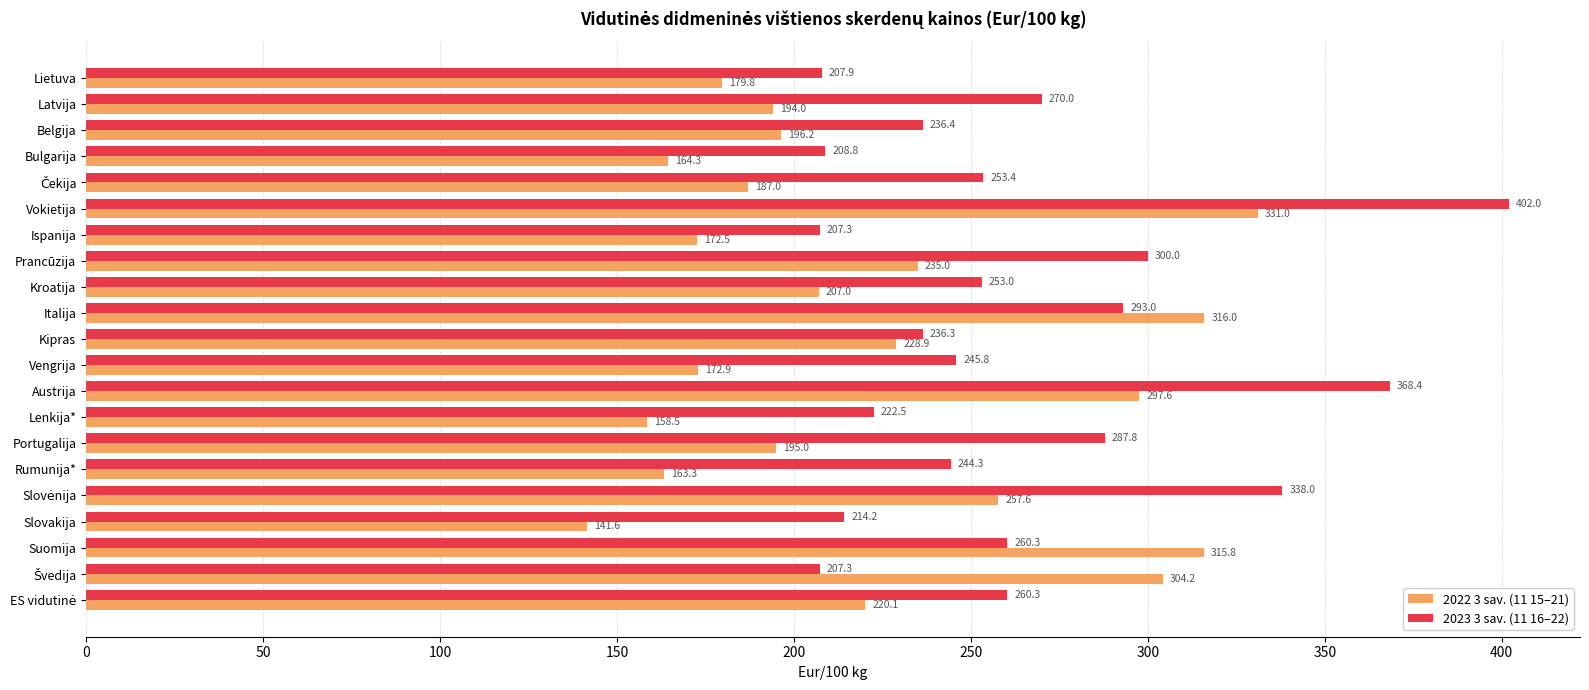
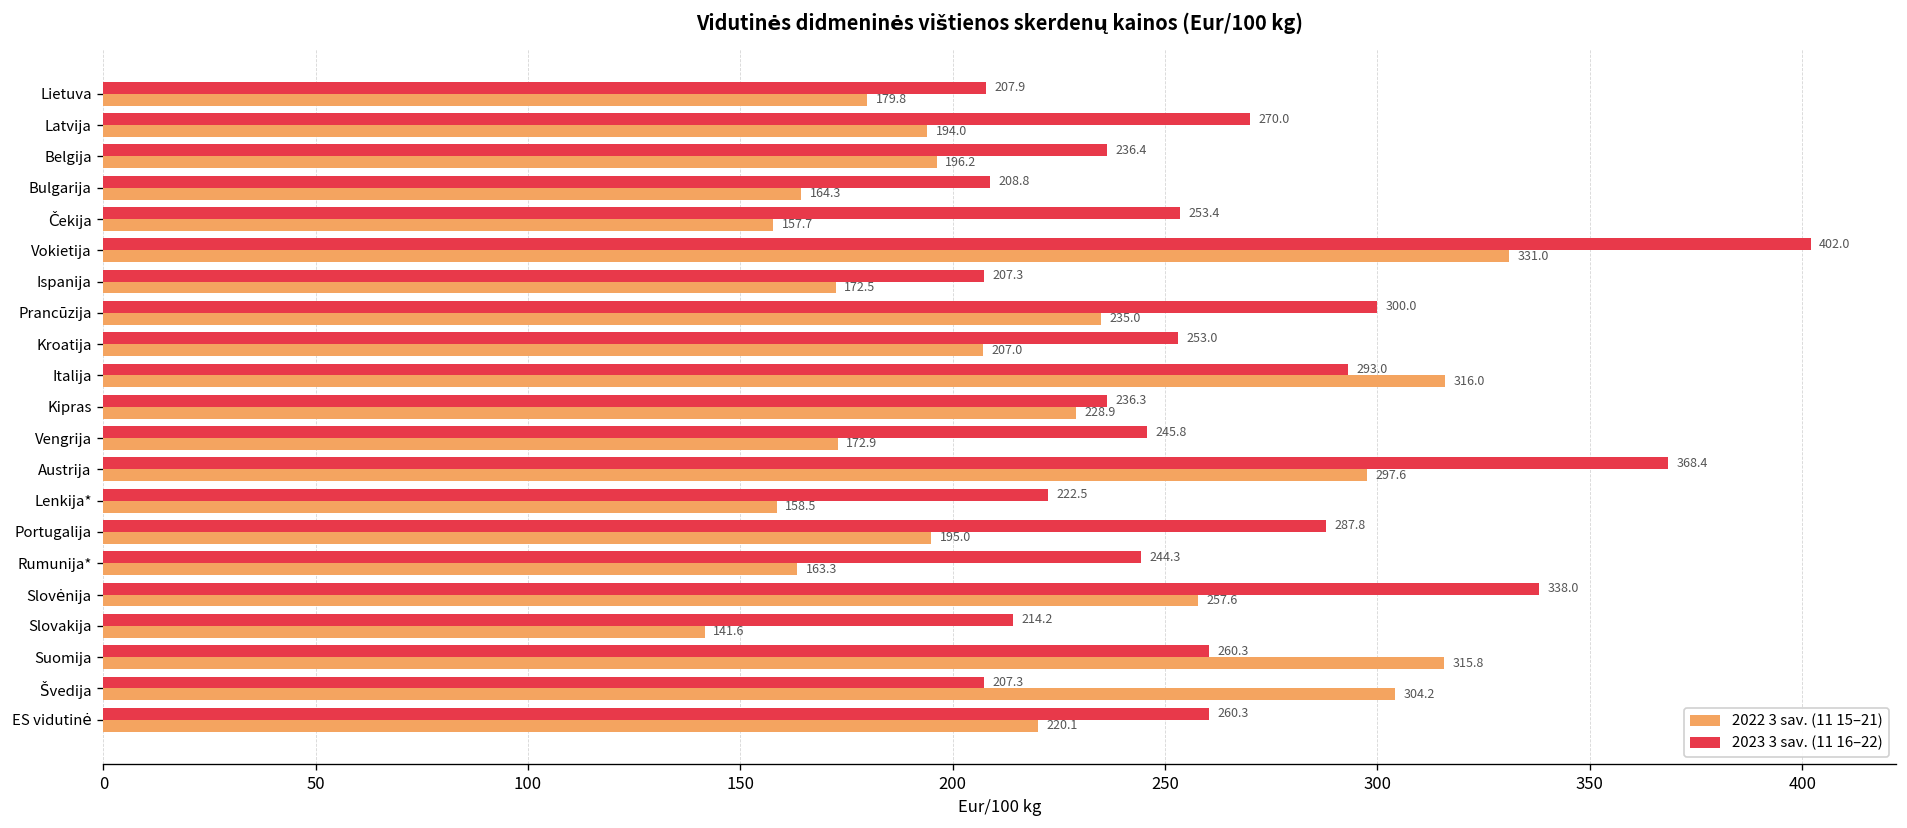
2022 3 sav. (11 15–21), Čekija: 187.0 -> 157.7
